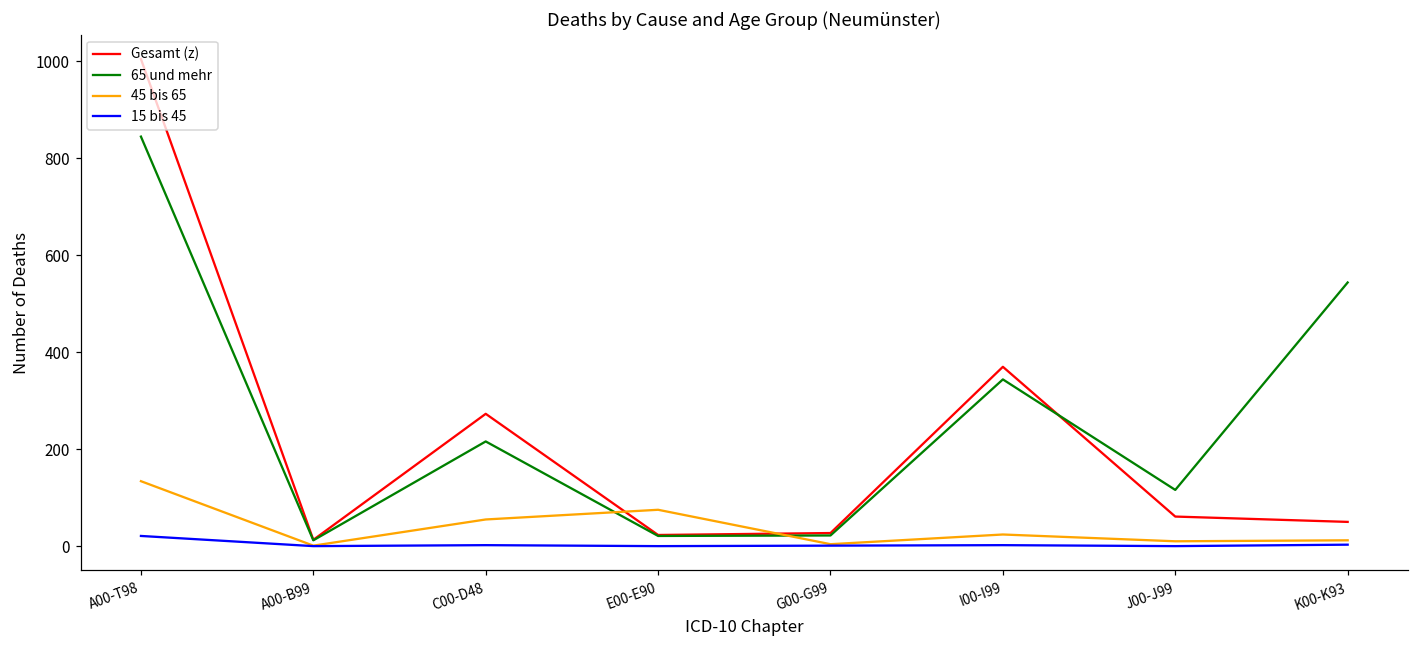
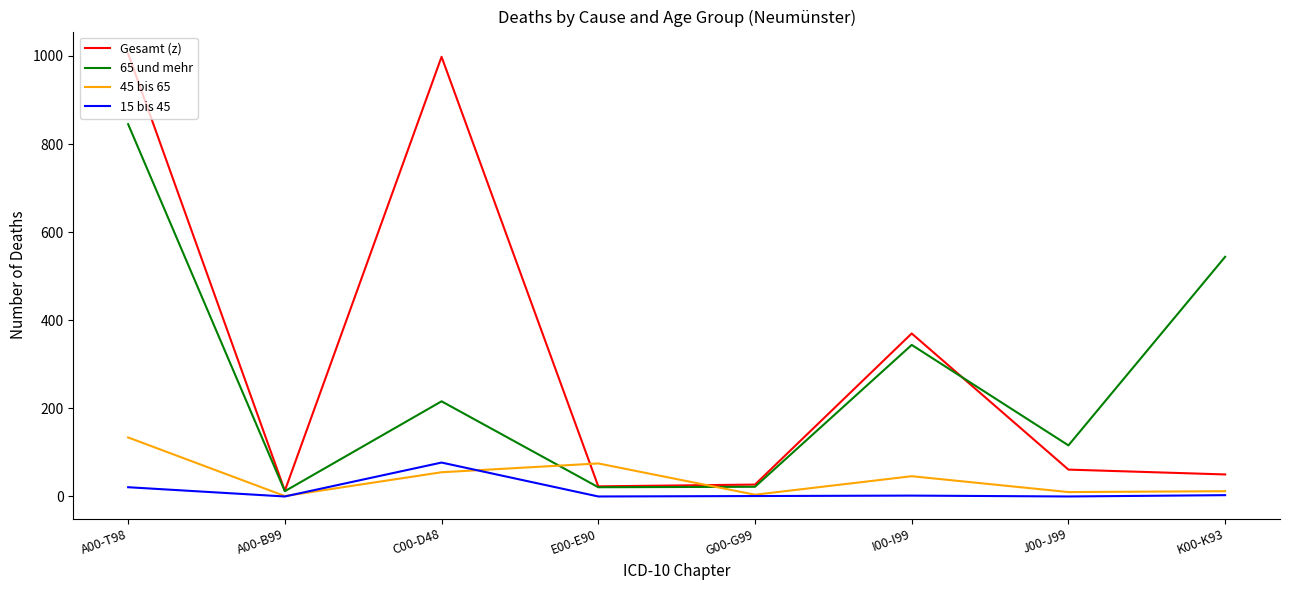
Gesamt (z), C00-D48: 270 -> 1000
15 bis 45, C00-D48: 0 -> 80
45 bis 65, I00-I99: 20 -> 50
